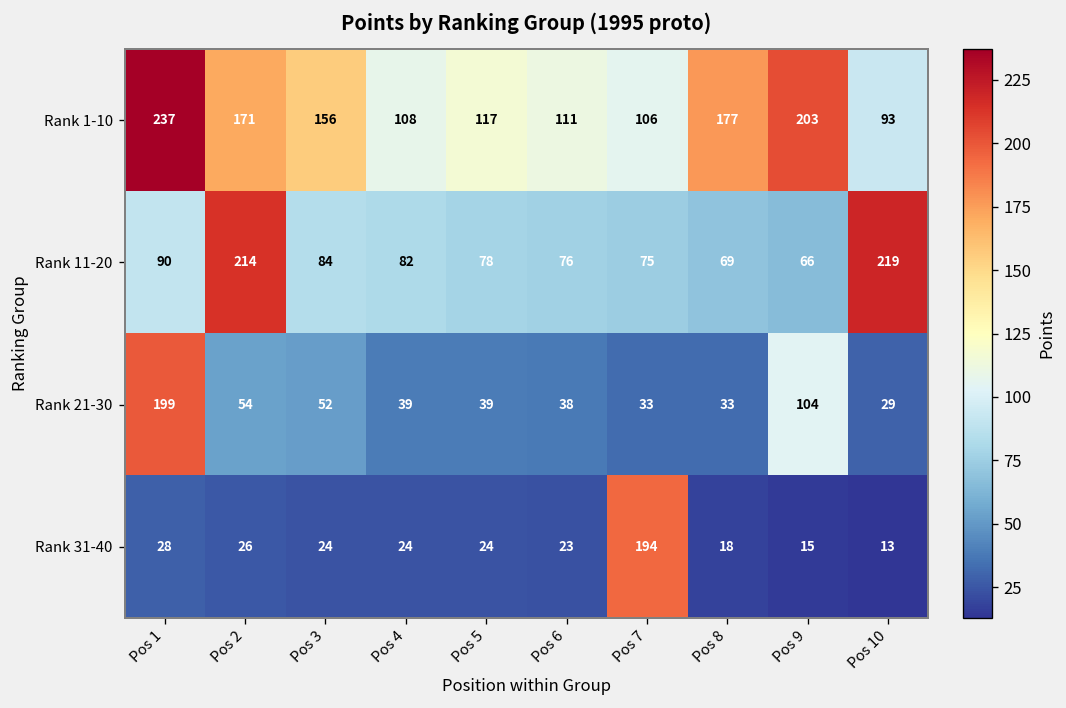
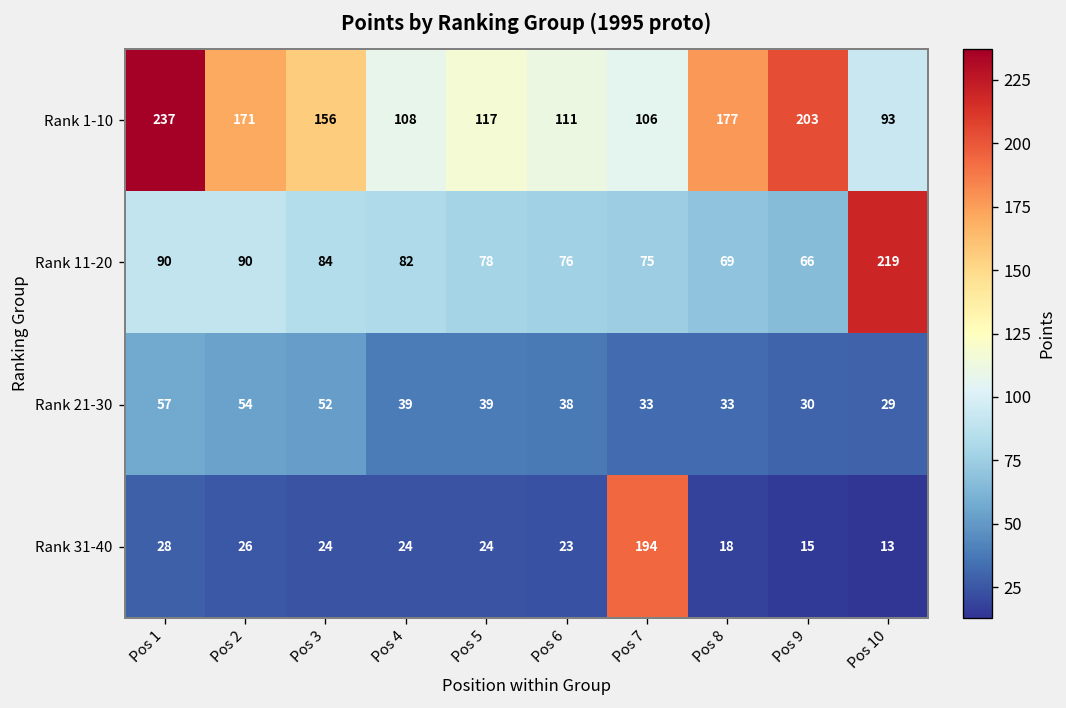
Rank 11-20, Pos 2: 214 -> 90
Rank 21-30, Pos 1: 199 -> 57
Rank 21-30, Pos 9: 104 -> 30
